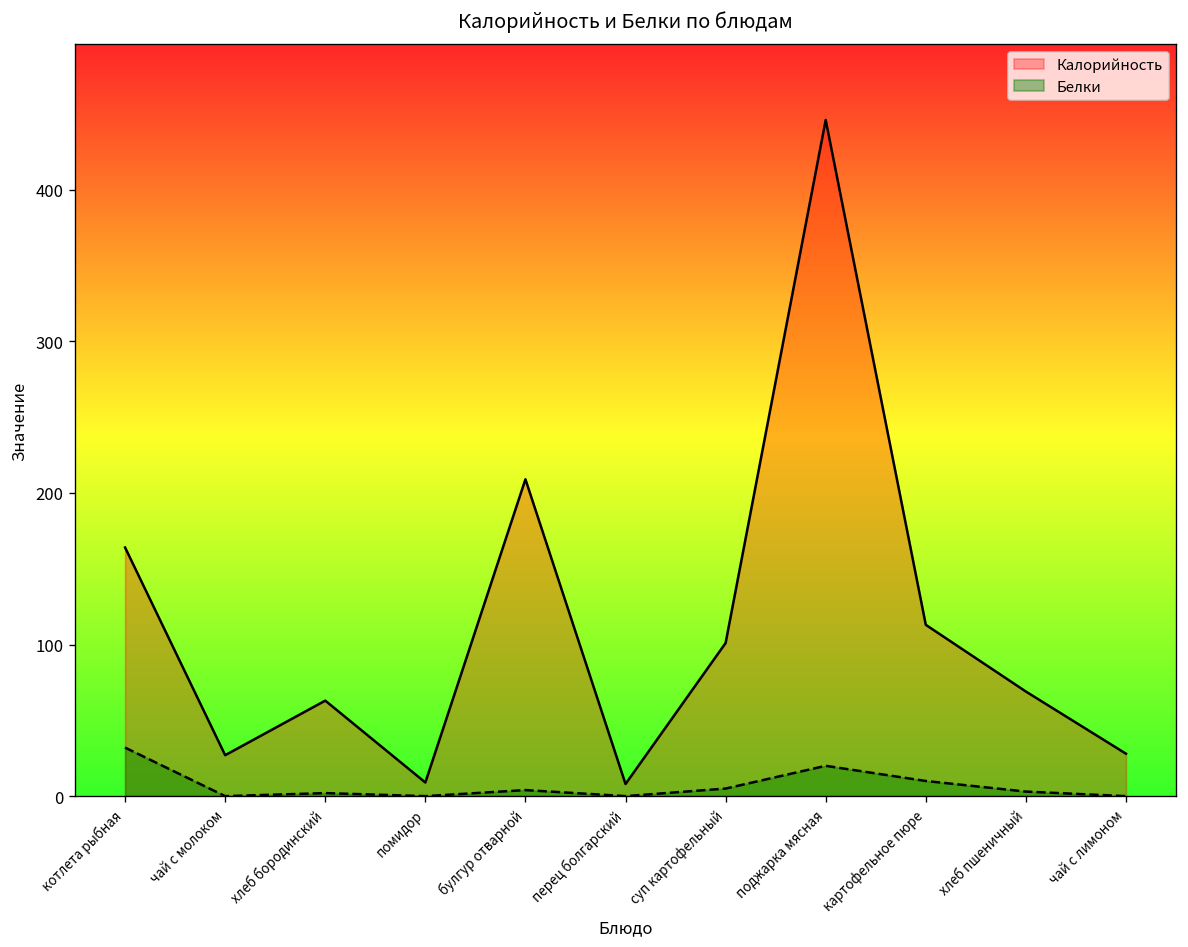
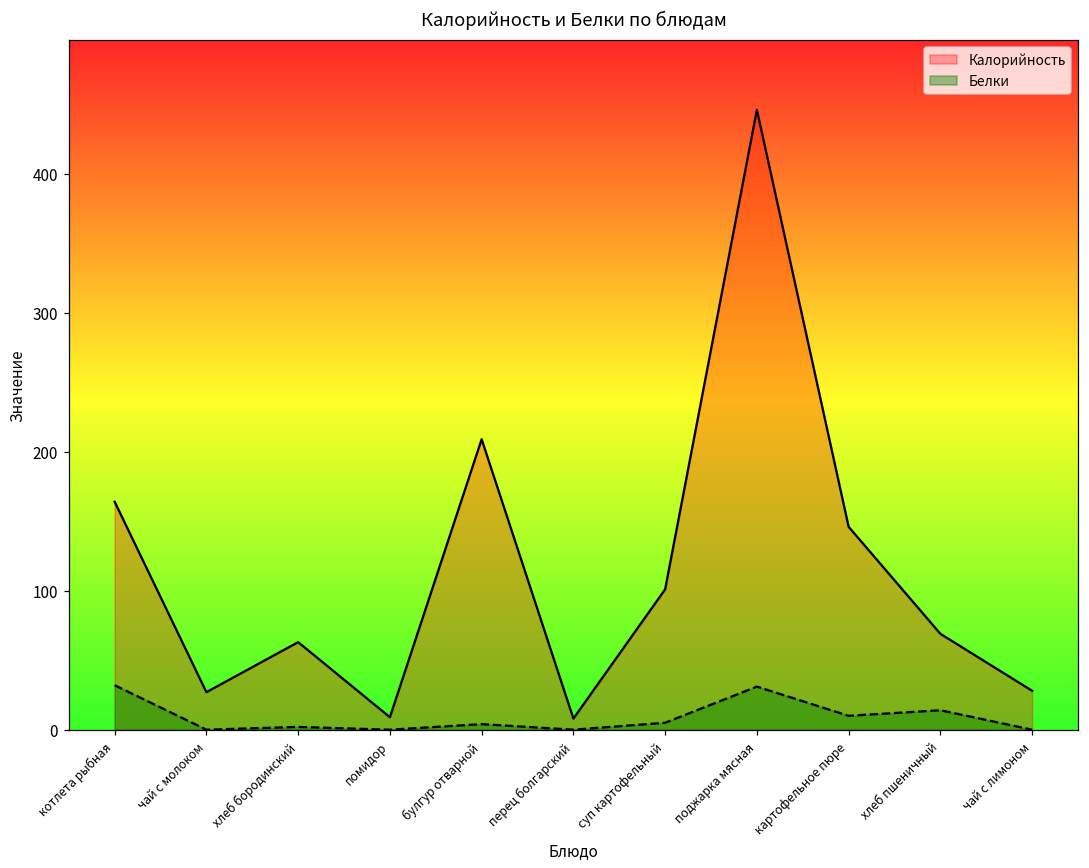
Белки, поджарка мясная: 20 -> 31
Калорийность, картофельное пюре: 113 -> 146
Белки, хлеб пшеничный: 3 -> 14
